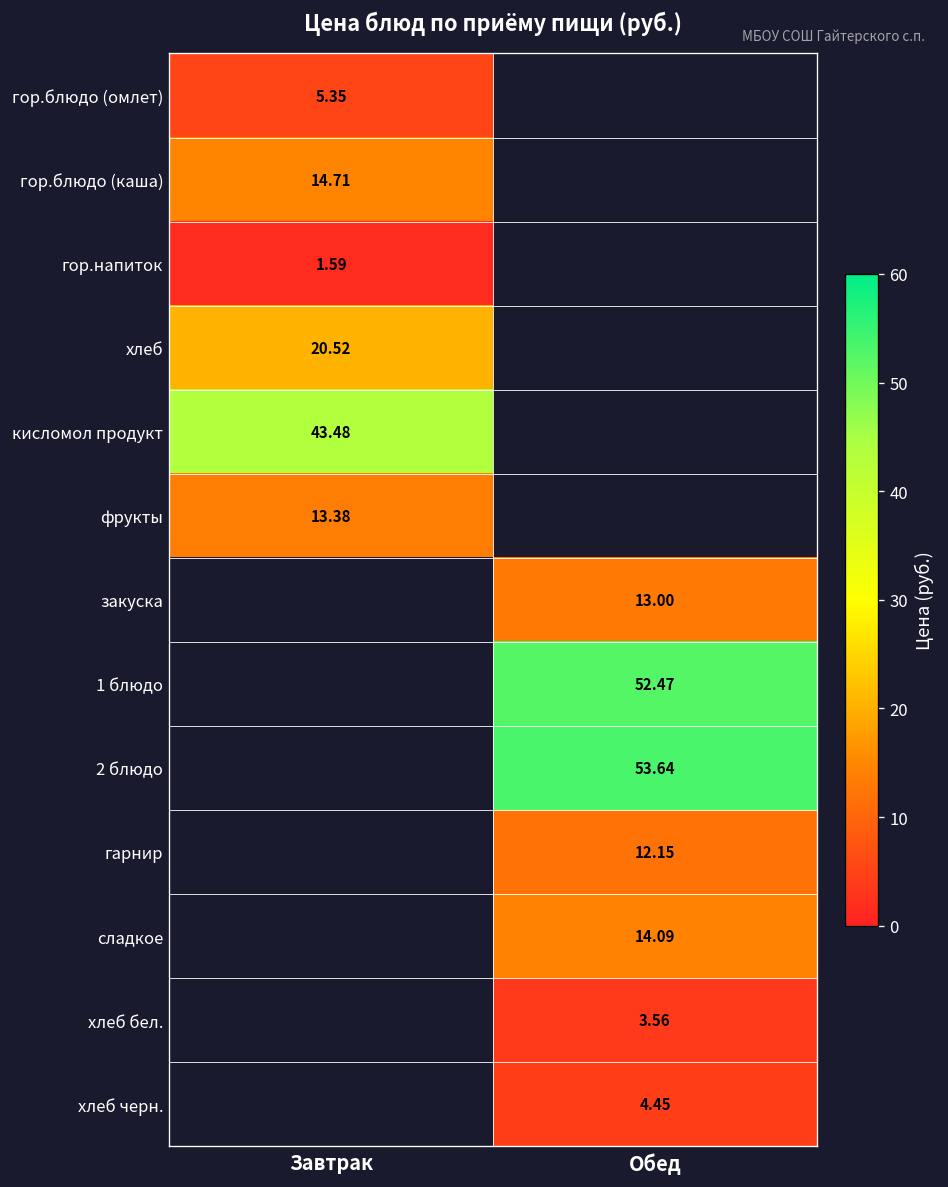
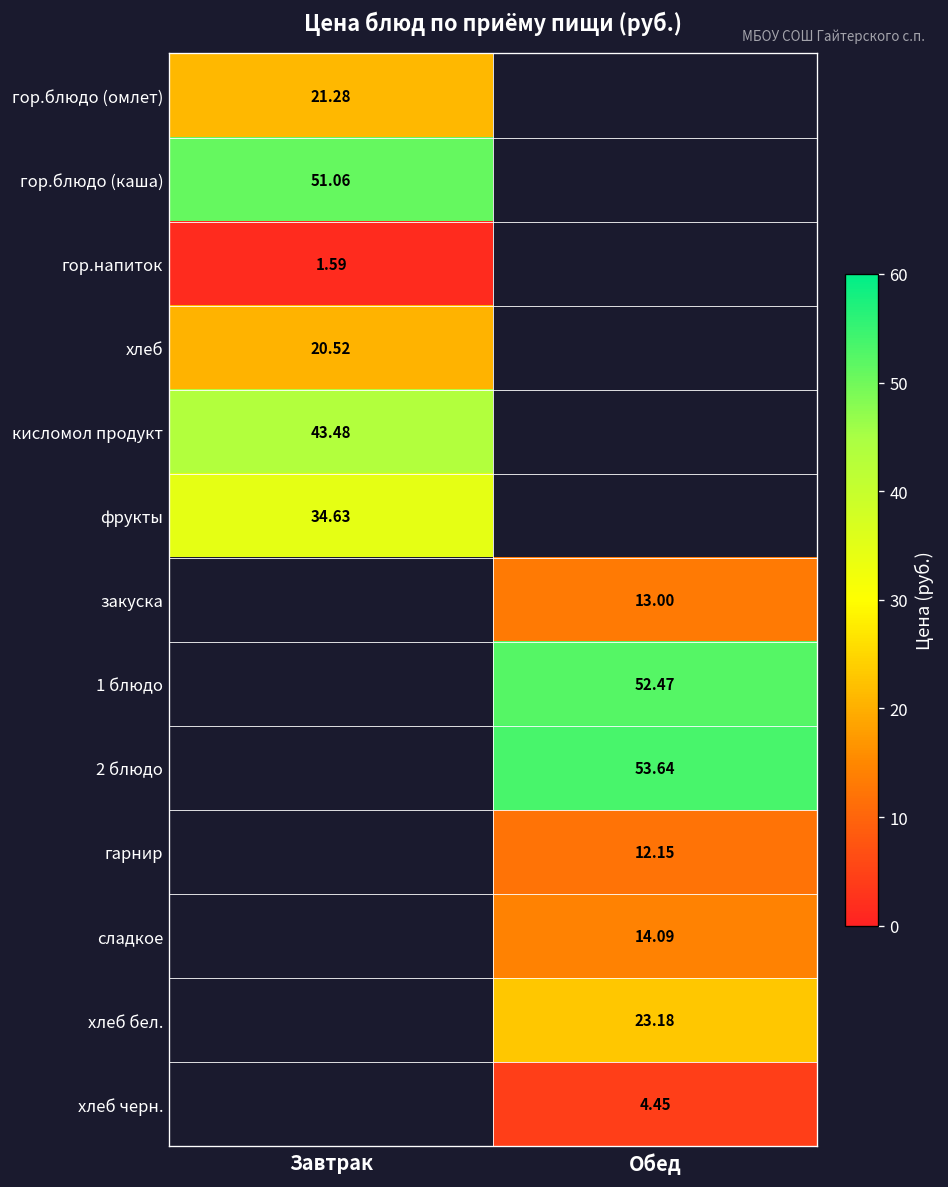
гор.блюдо (омлет), Завтрак: 5.35 -> 21.28
гор.блюдо (каша), Завтрак: 14.71 -> 51.06
фрукты, Завтрак: 13.38 -> 34.63
хлеб бел., Обед: 3.56 -> 23.18
